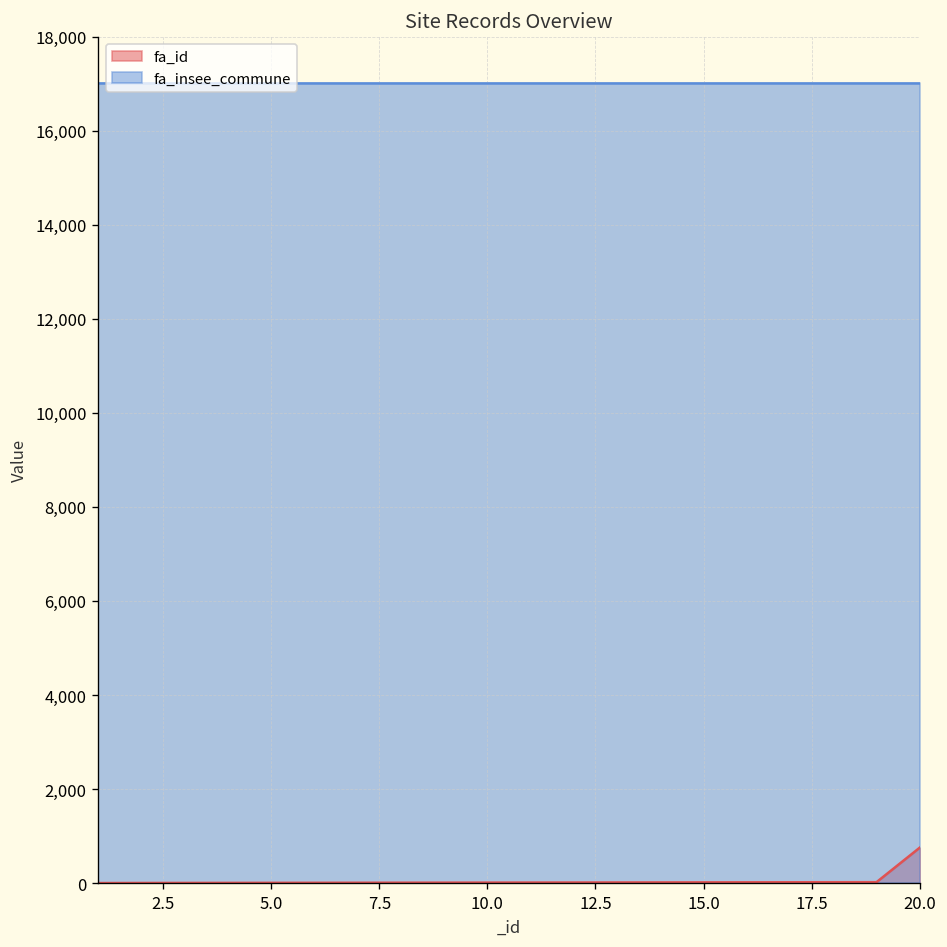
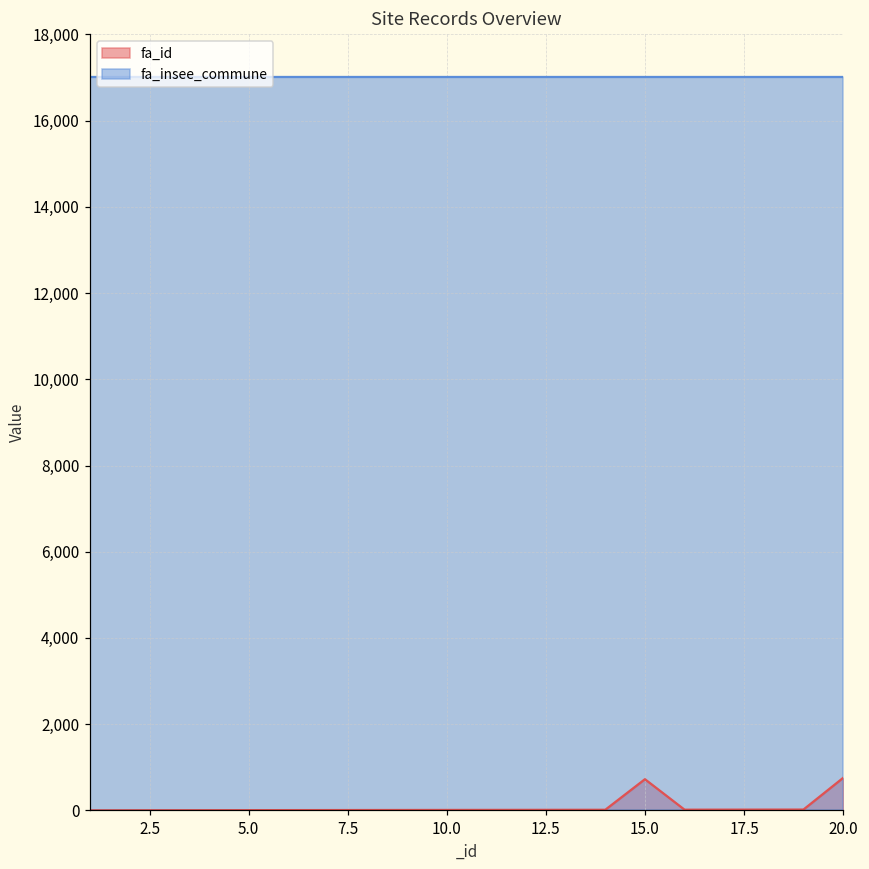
fa_id, 15.0: 0 -> 700
